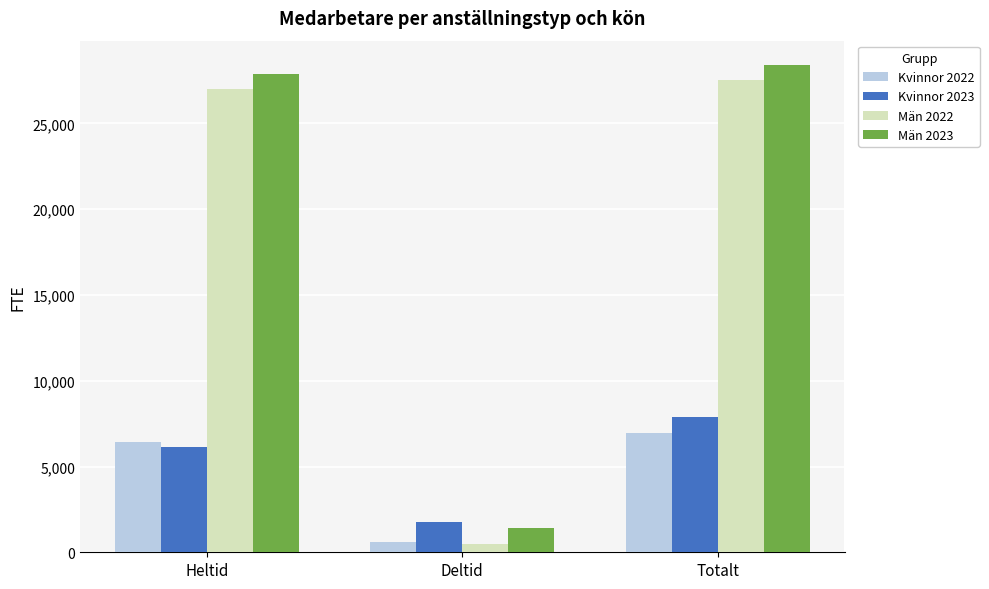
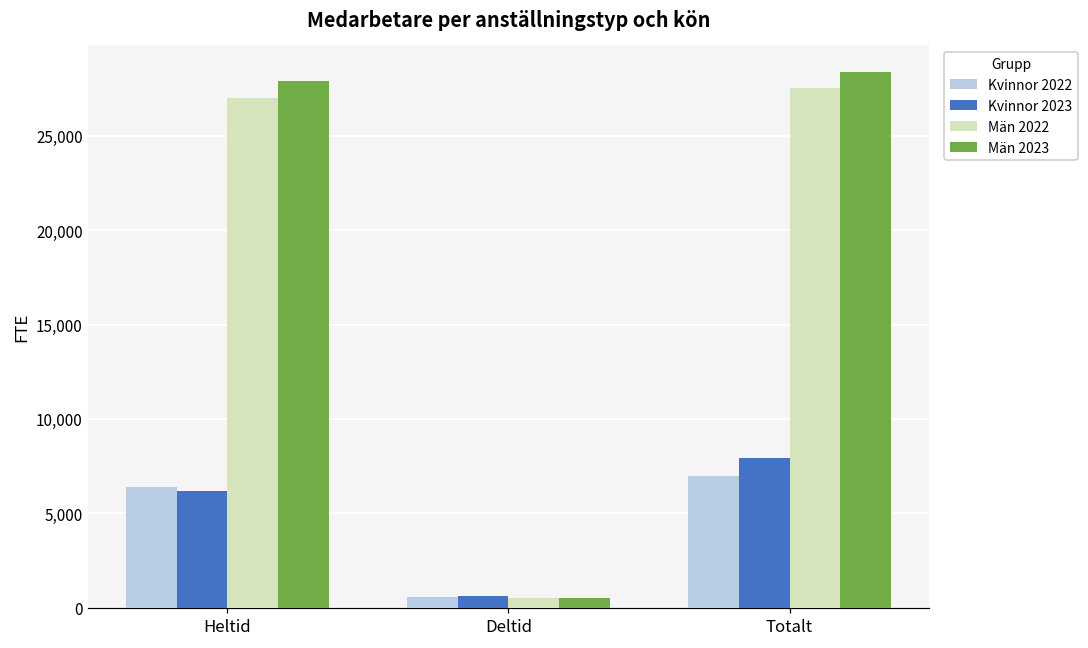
Kvinnor 2023, Deltid: 1,800 -> 600
Män 2023, Deltid: 1,400 -> 500
